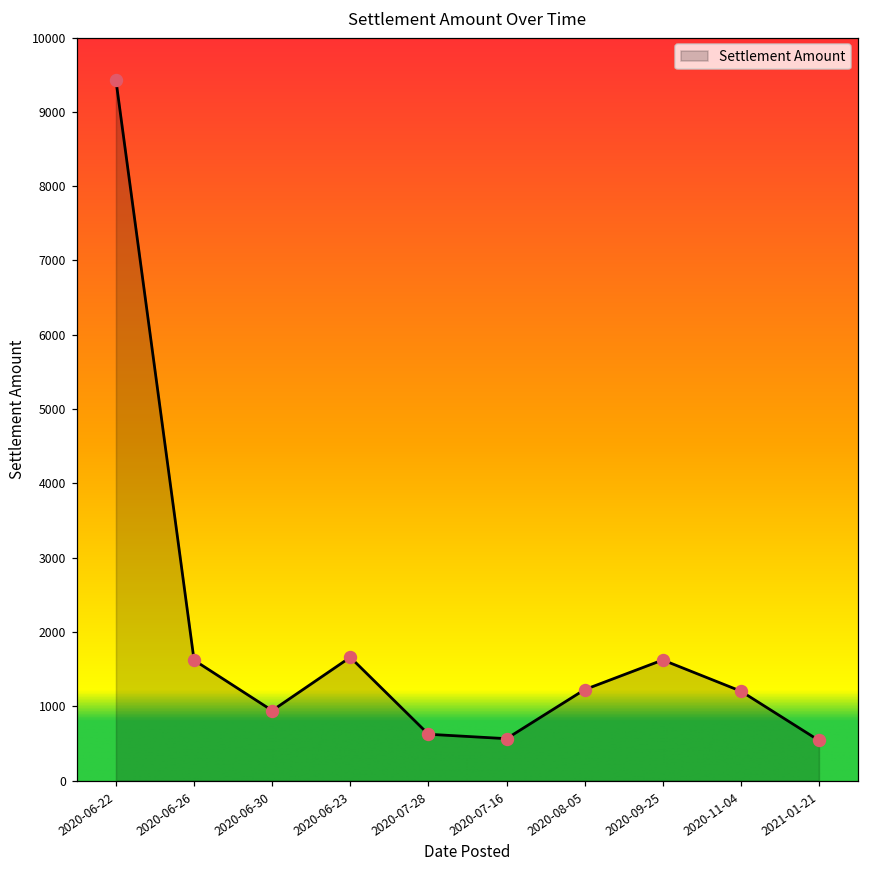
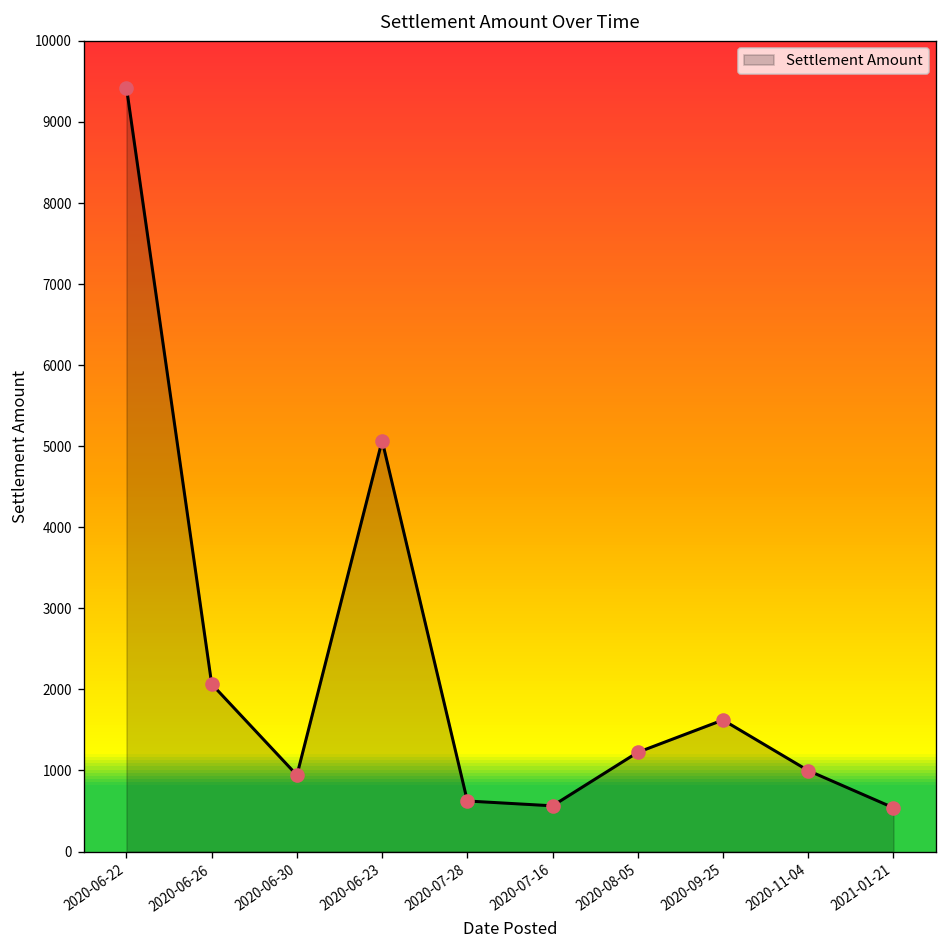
2020-06-26: 1600 -> 2100
2020-06-23: 1700 -> 5100
2020-11-04: 1200 -> 1000
